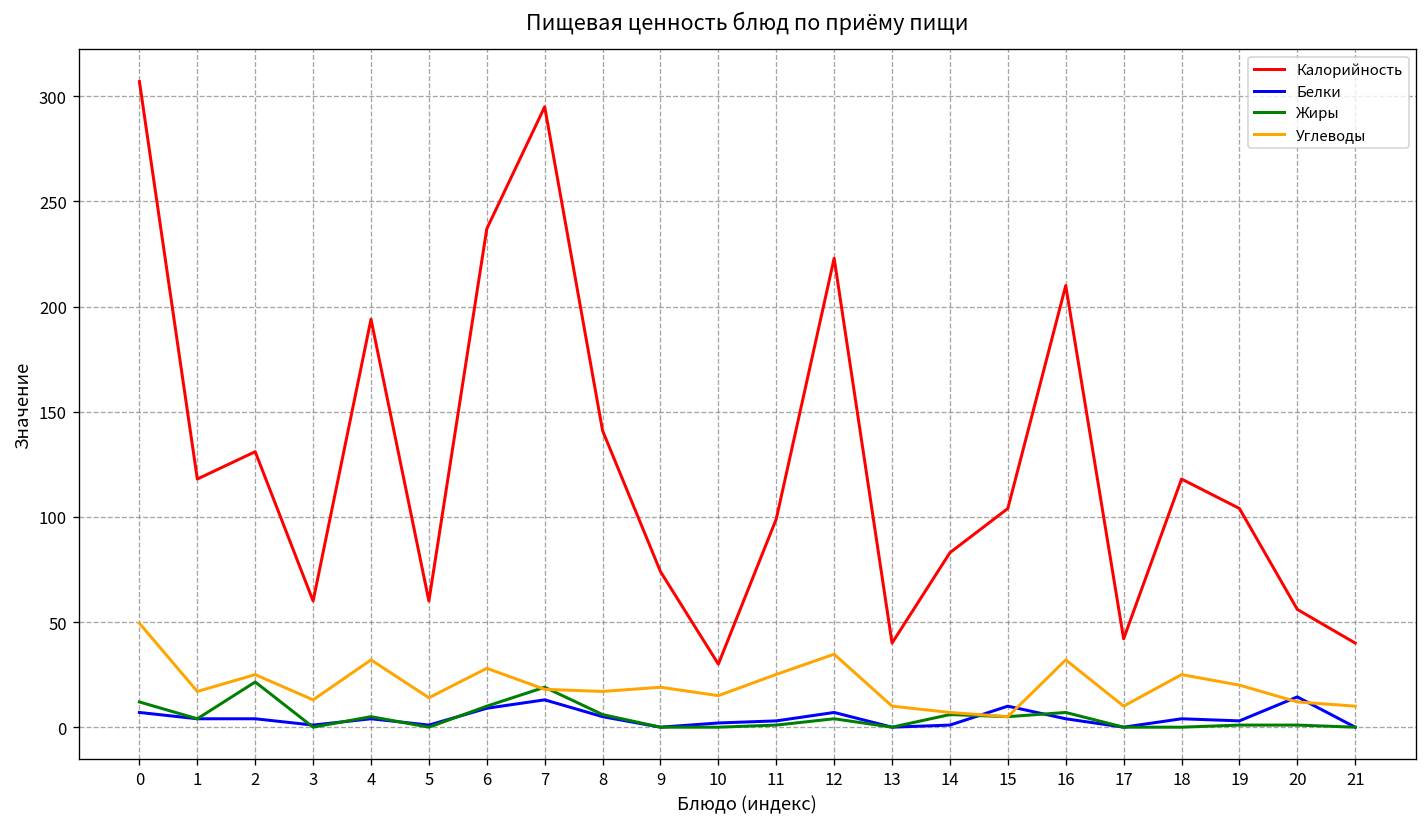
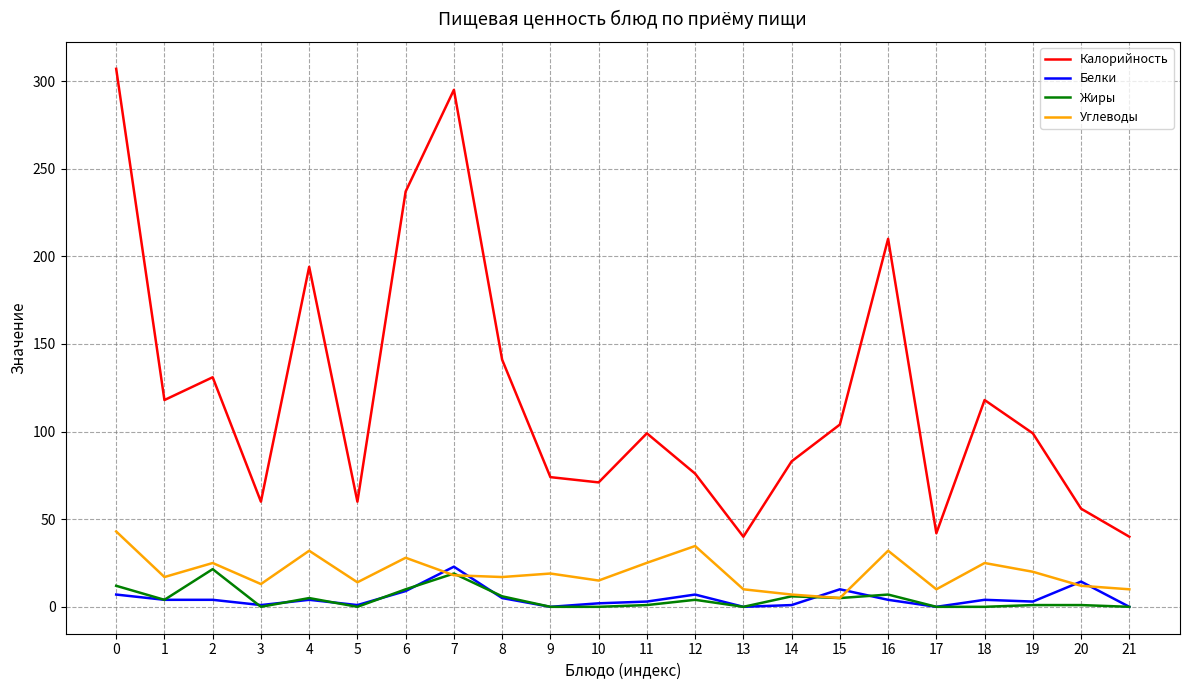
Углеводы, 0: 49 -> 43
Белки, 7: 13 -> 23
Калорийность, 10: 30 -> 71
Калорийность, 12: 223 -> 76
Калорийность, 19: 104 -> 99
